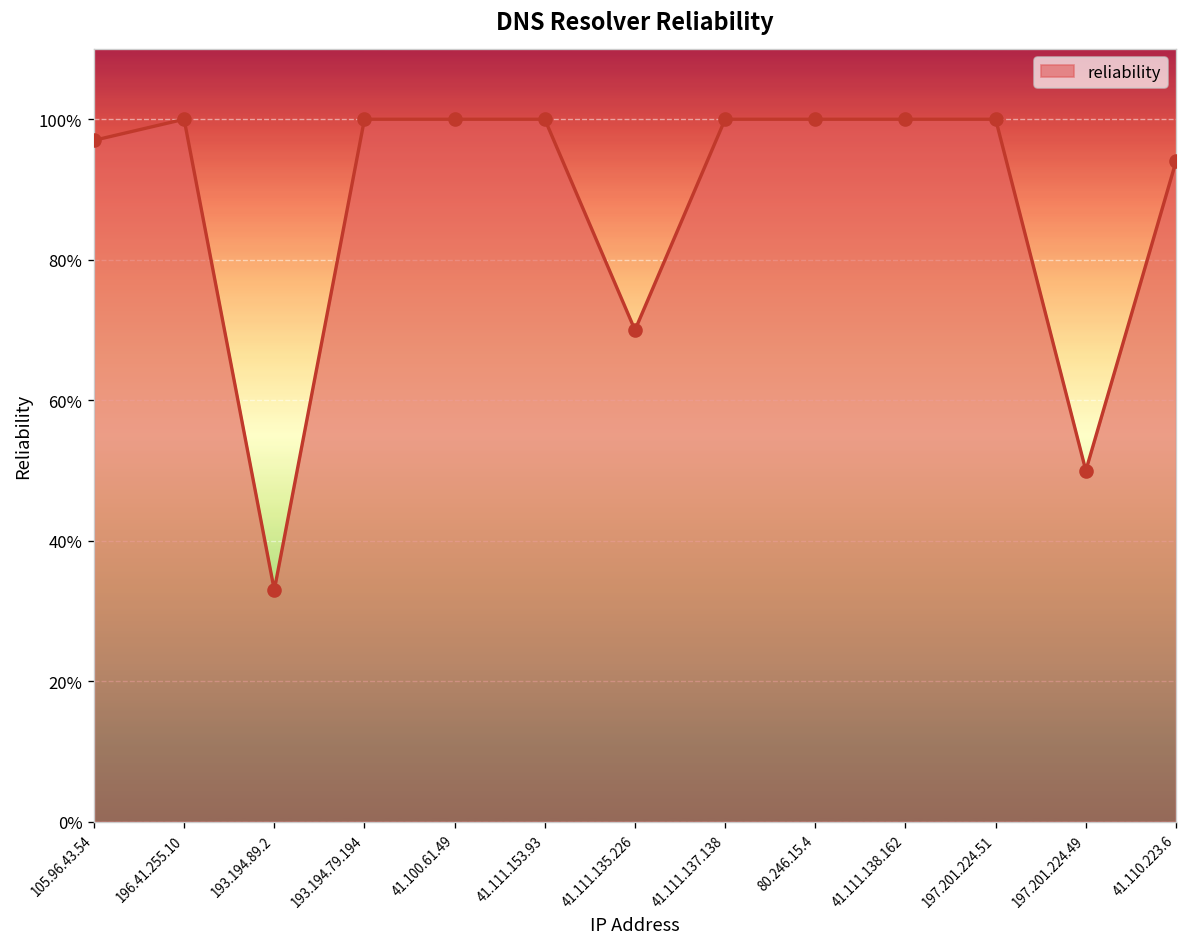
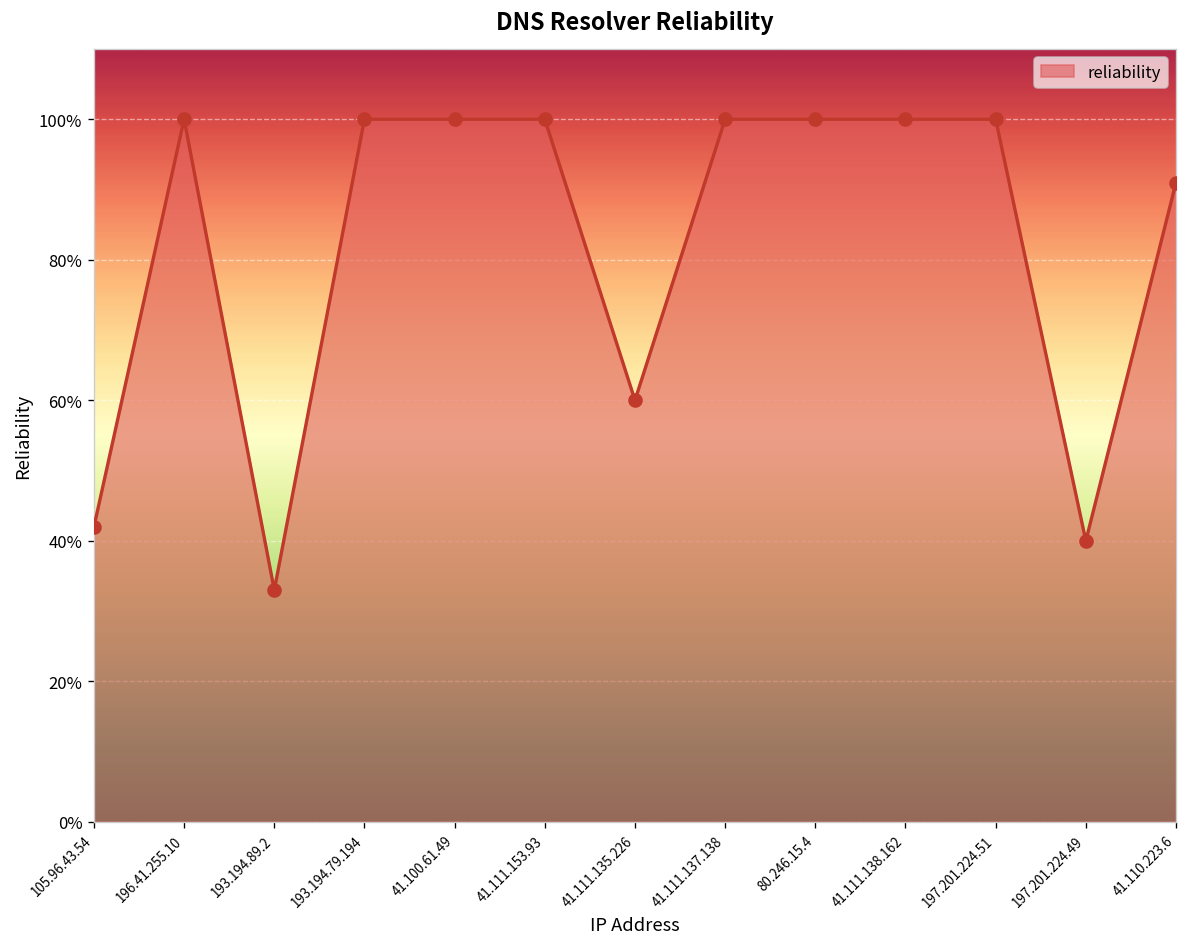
105.96.43.54: 97% -> 42%
41.111.135.226: 70% -> 60%
197.201.224.49: 50% -> 40%
41.110.223.6: 94% -> 91%
